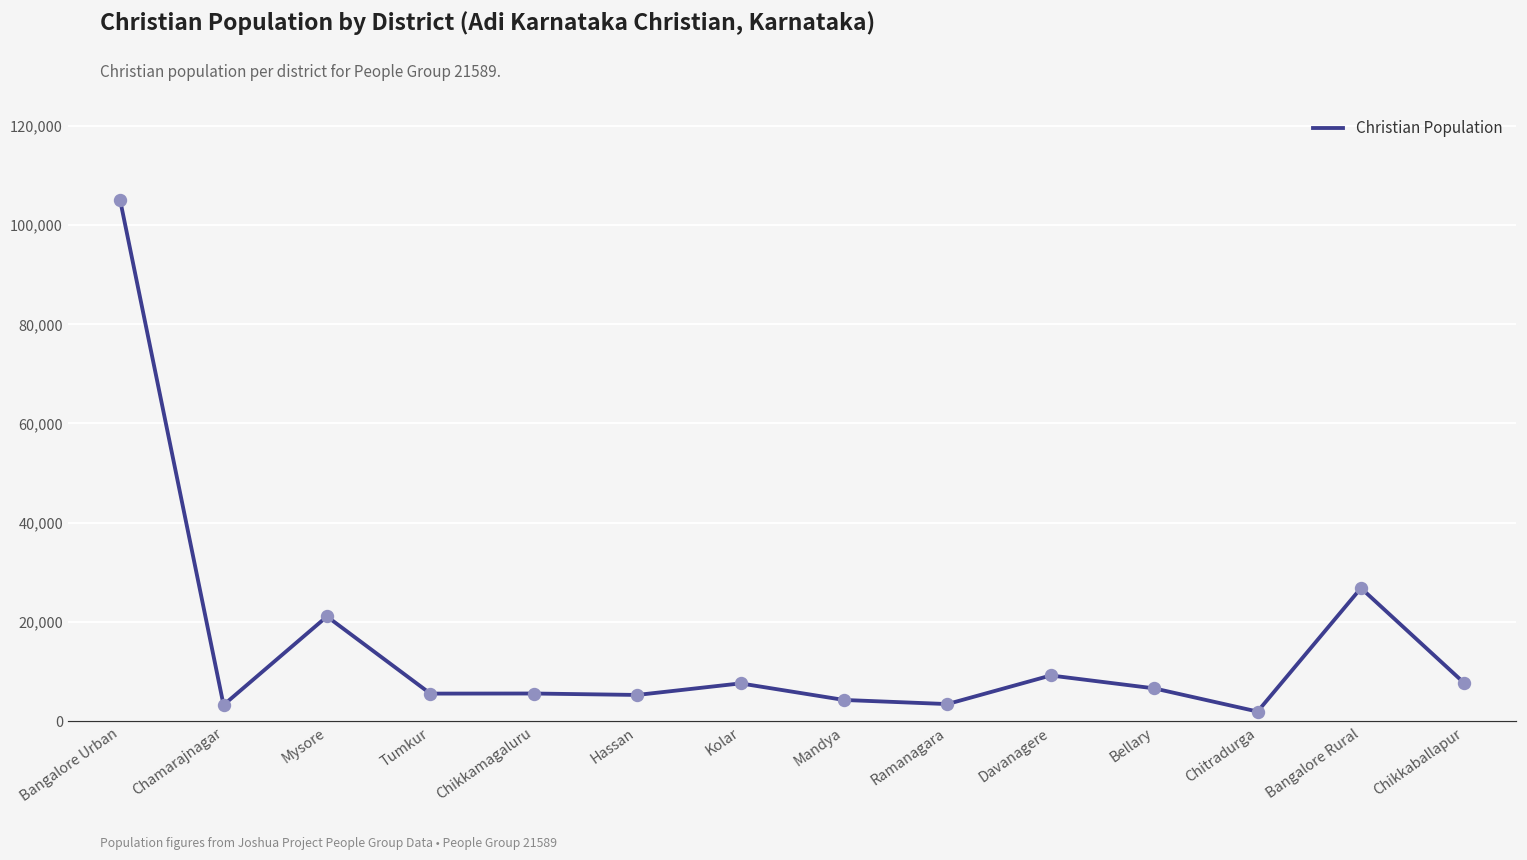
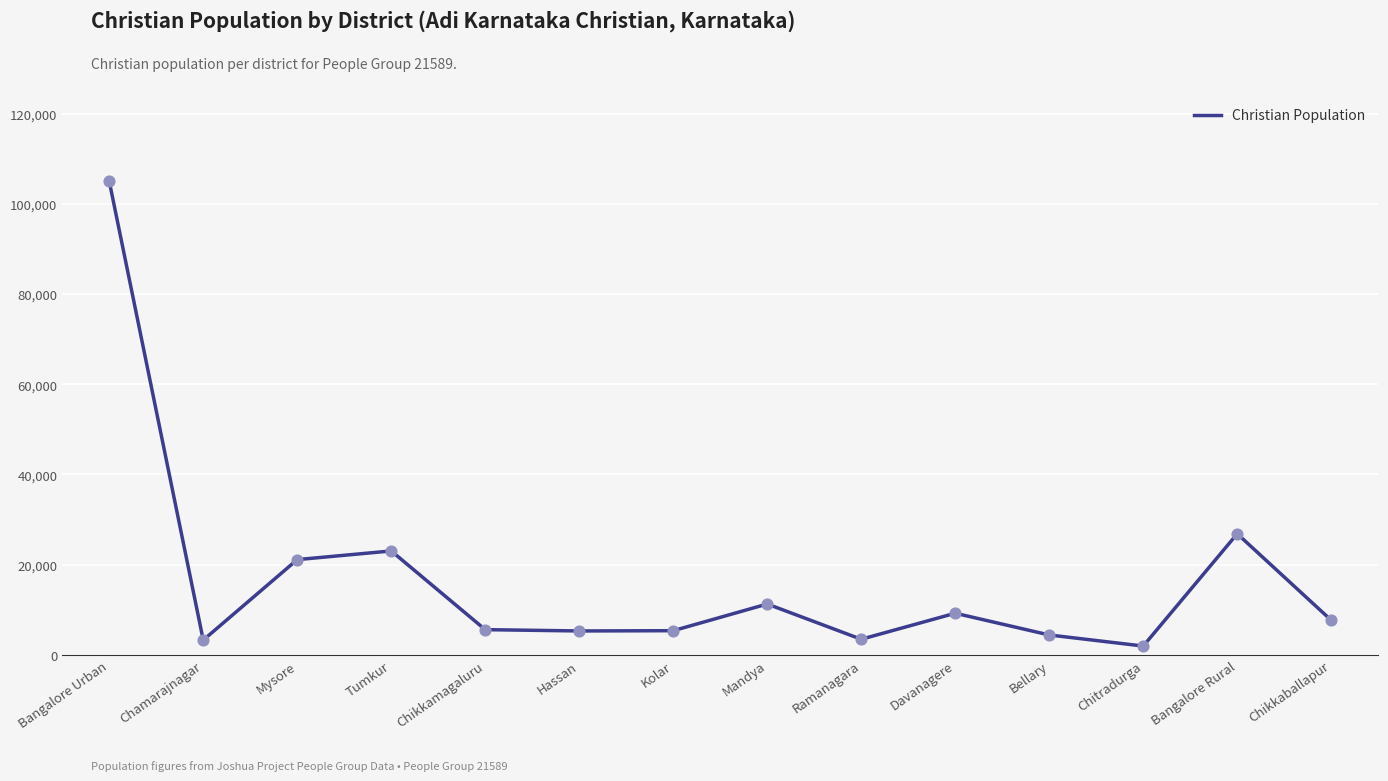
Tumkur: 6,000 -> 23,000
Kolar: 8,000 -> 5,000
Mandya: 4,000 -> 11,000
Bellary: 7,000 -> 4,000
